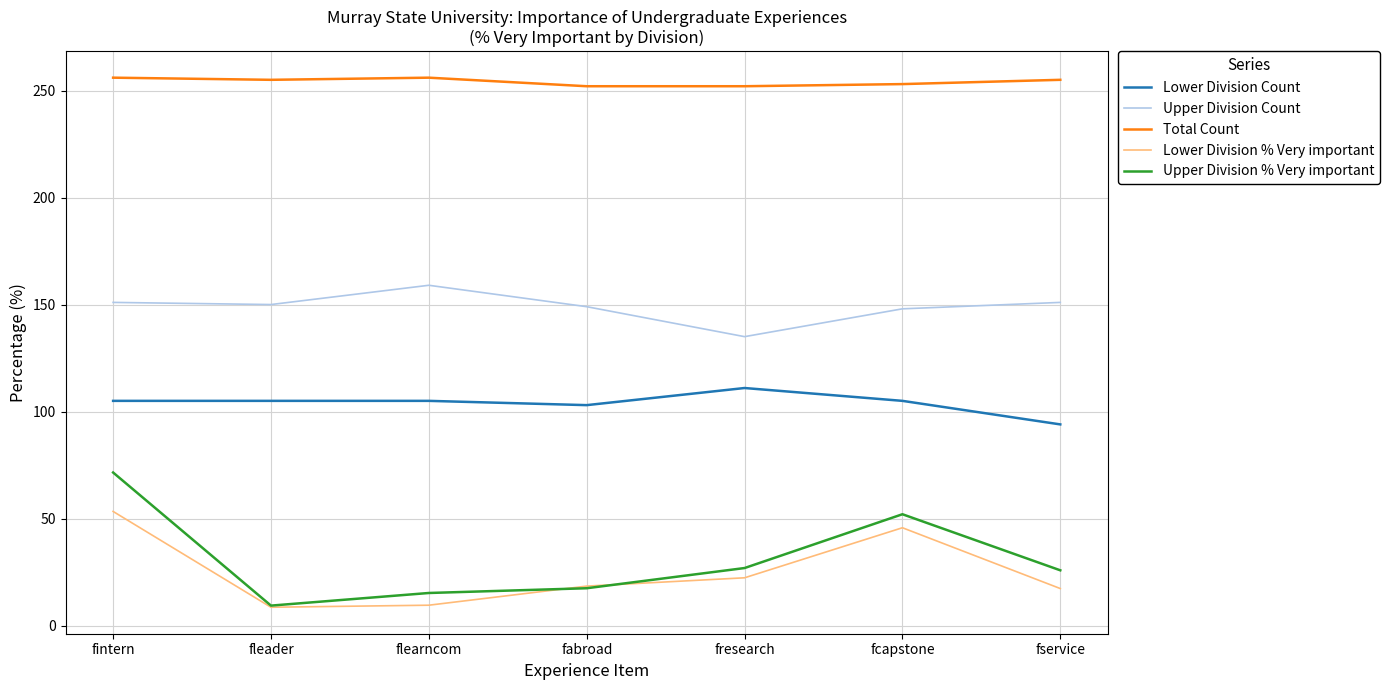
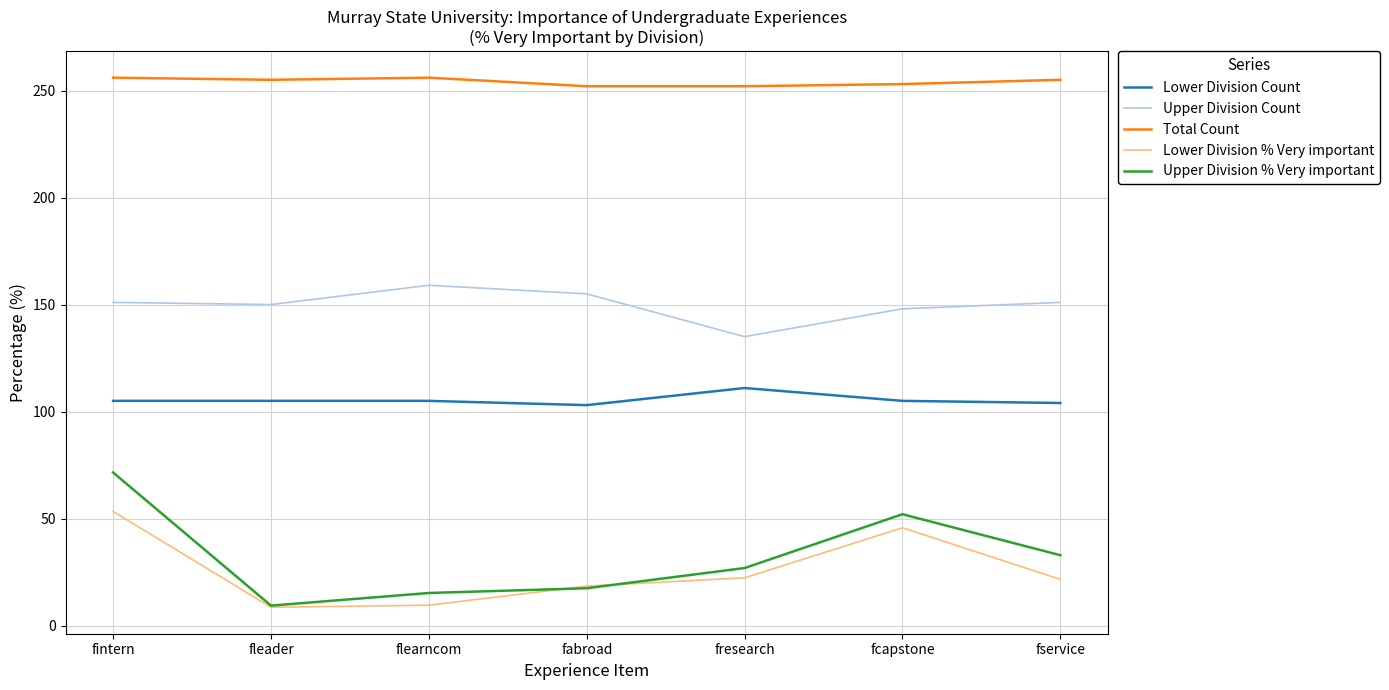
Upper Division Count, fabroad: 149 -> 155
Lower Division Count, fservice: 94 -> 104
Lower Division % Very important, fservice: 17 -> 22
Upper Division % Very important, fservice: 26 -> 33
